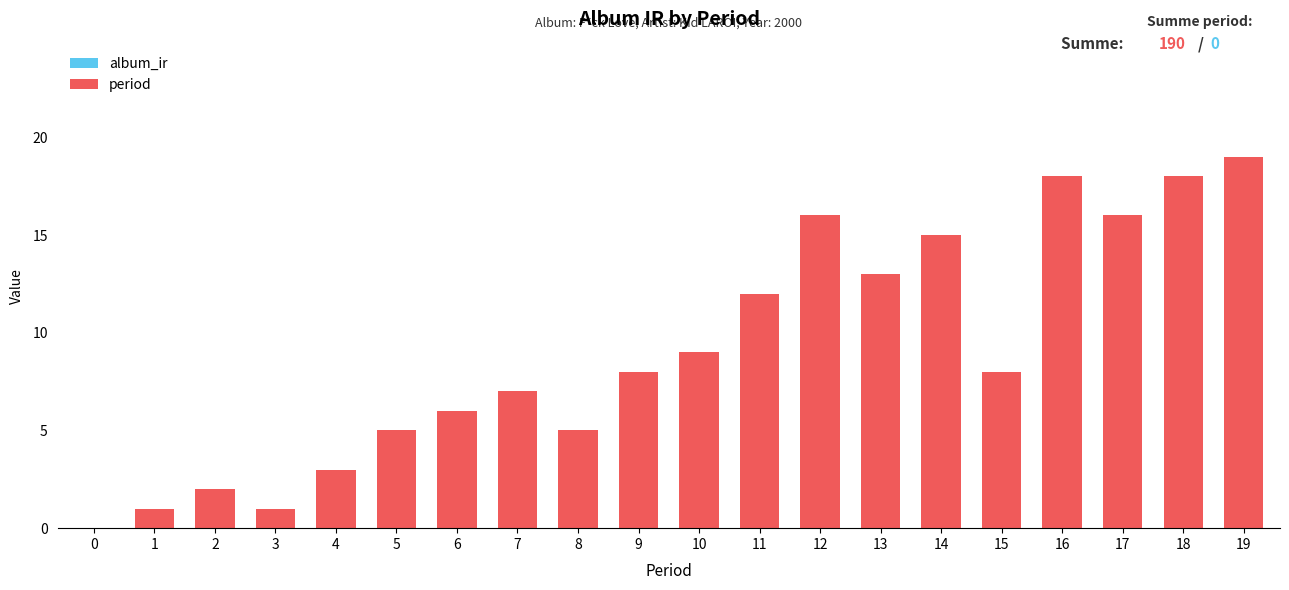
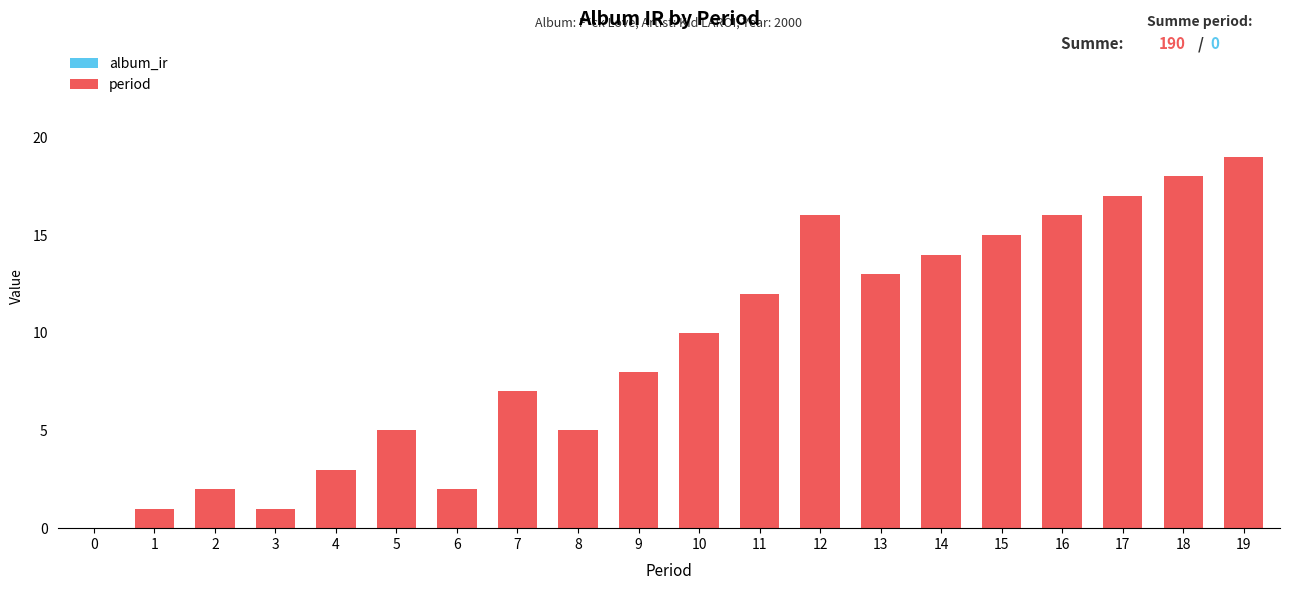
period, 6: 6 -> 2
period, 10: 9 -> 10
period, 14: 15 -> 14
period, 15: 8 -> 15
period, 16: 18 -> 16
period, 17: 16 -> 17
